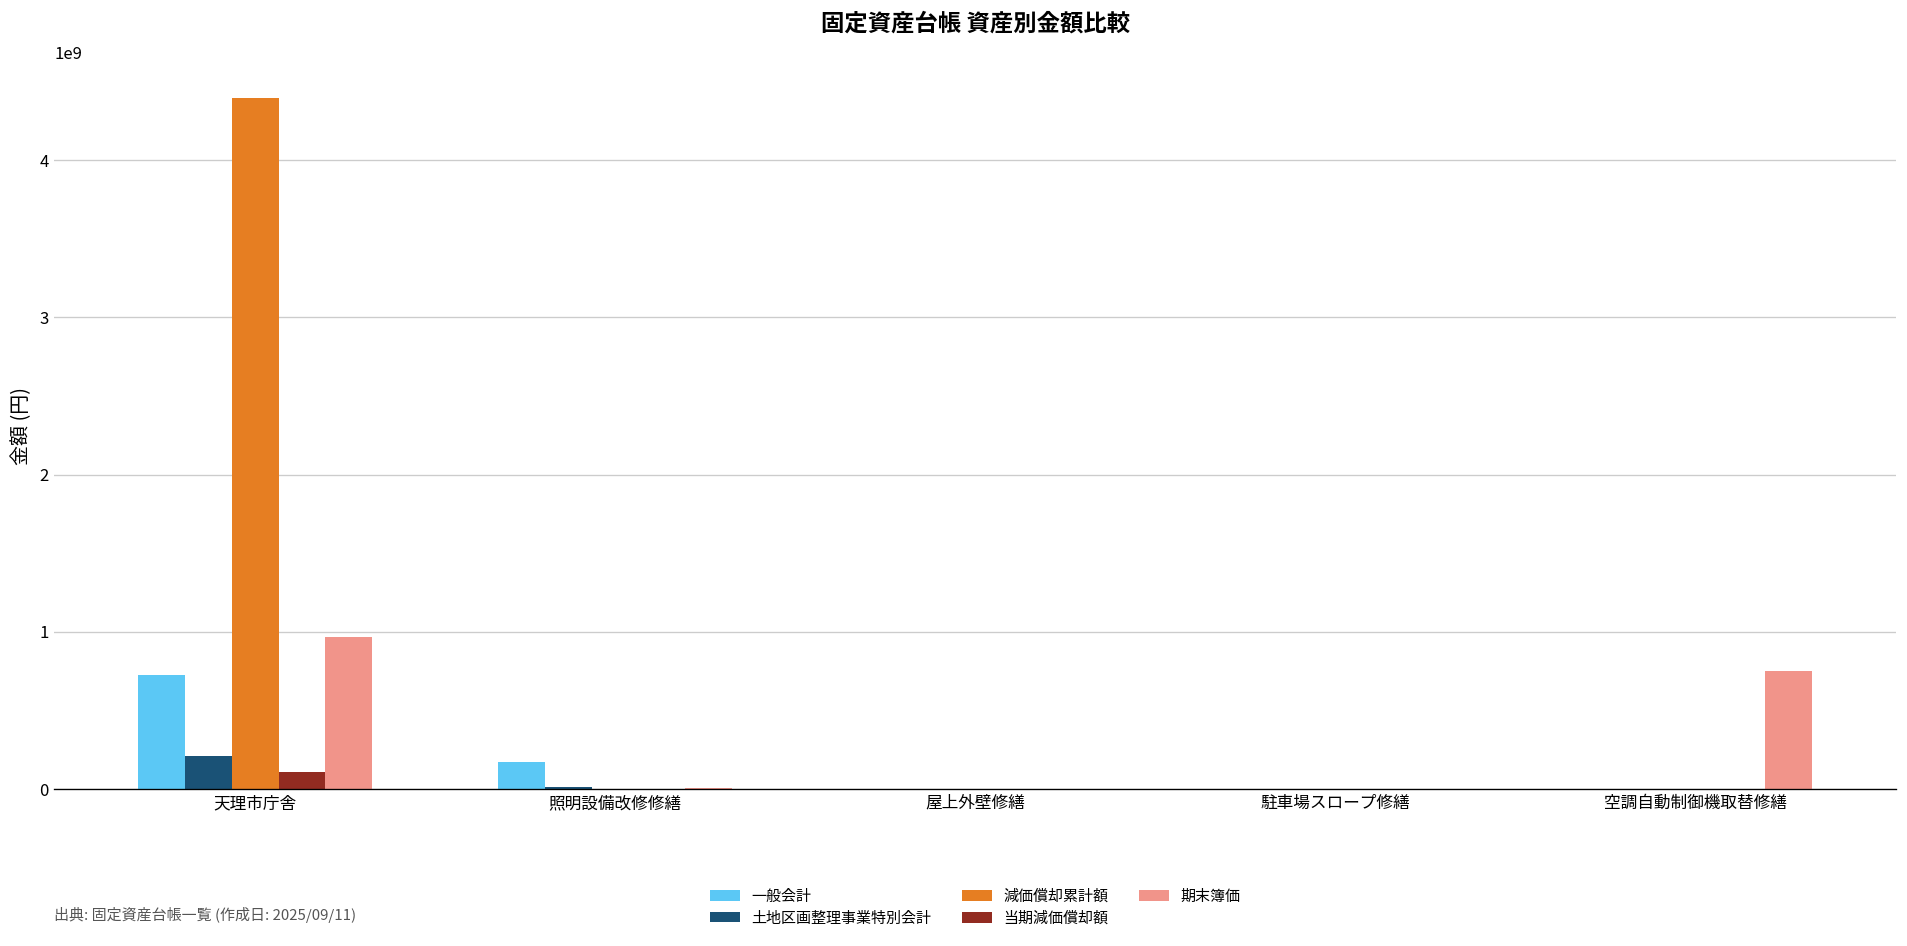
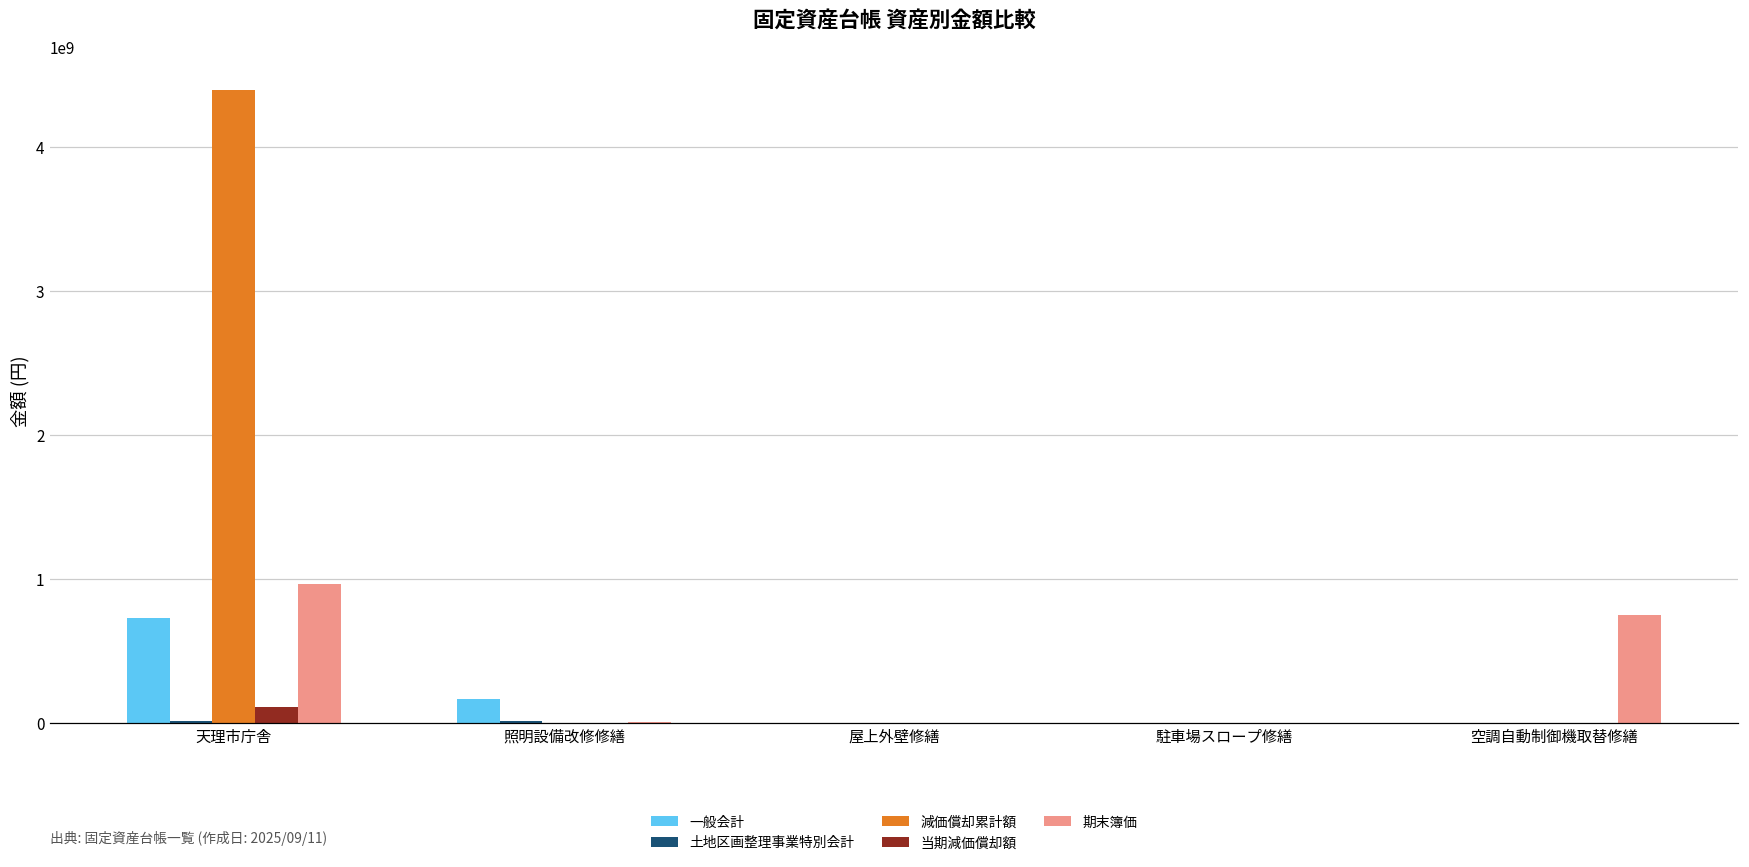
土地区画整理事業特別会計, 天理市庁舎: 210000000 -> 10000000
